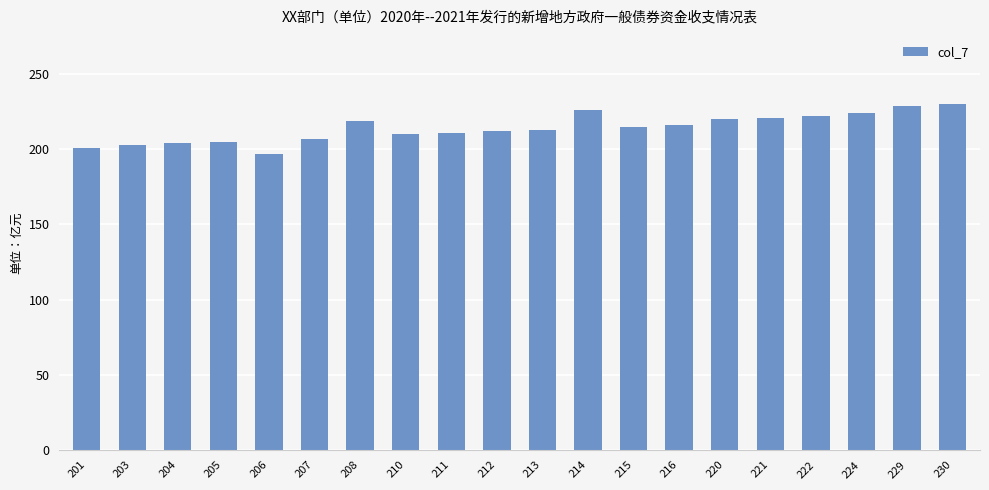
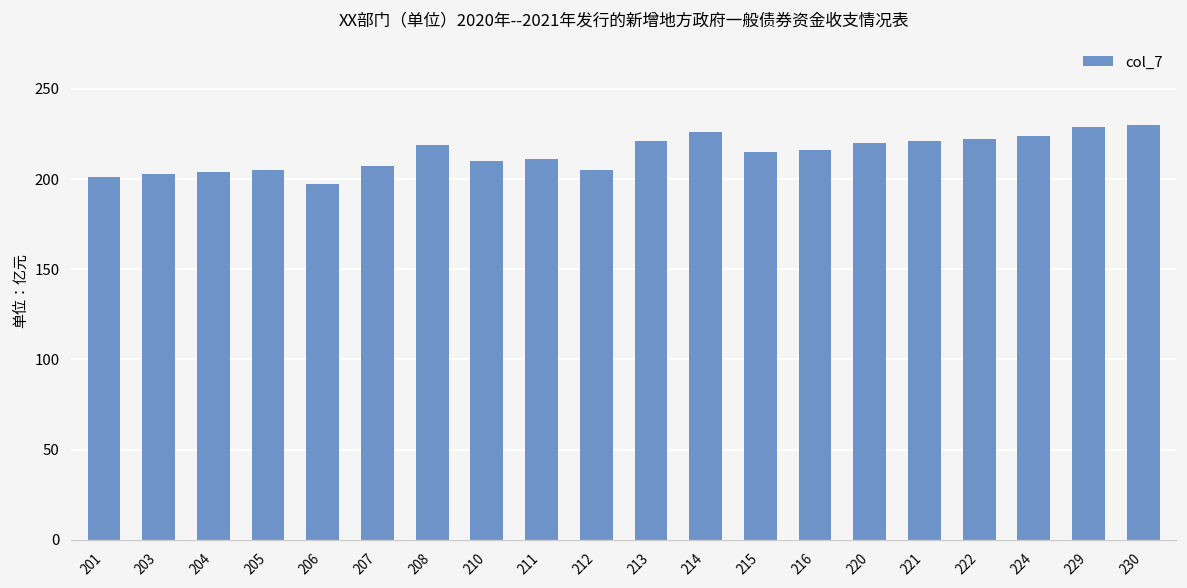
212: 212 -> 205
213: 213 -> 221
